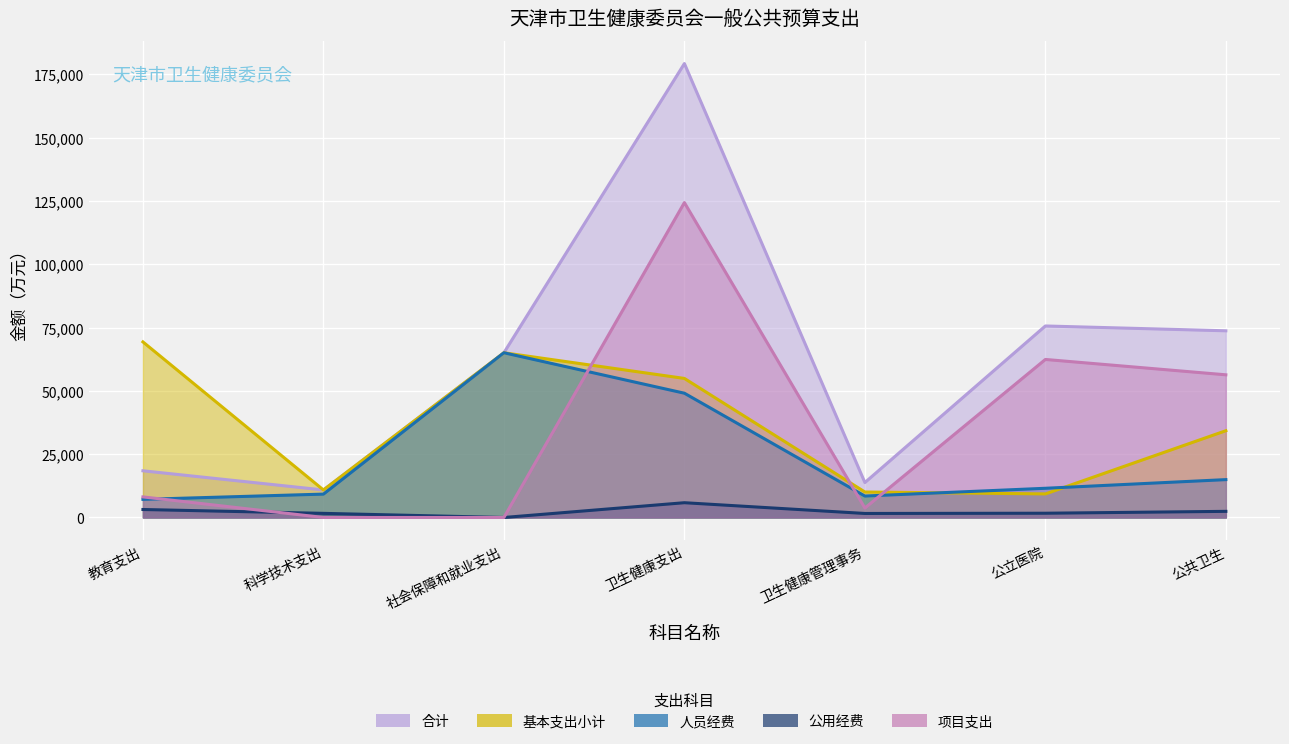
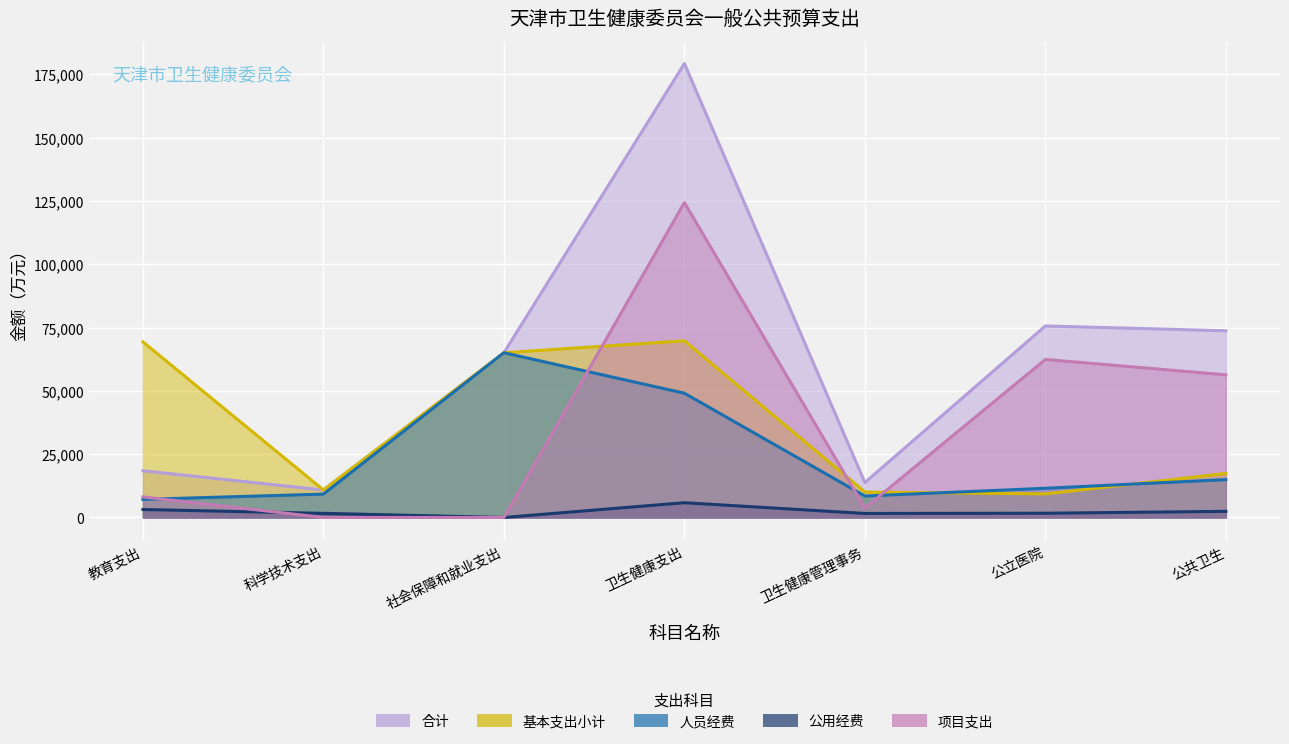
基本支出小计, 卫生健康支出: 55,000 -> 70,000
基本支出小计, 公共卫生: 34,000 -> 17,000
